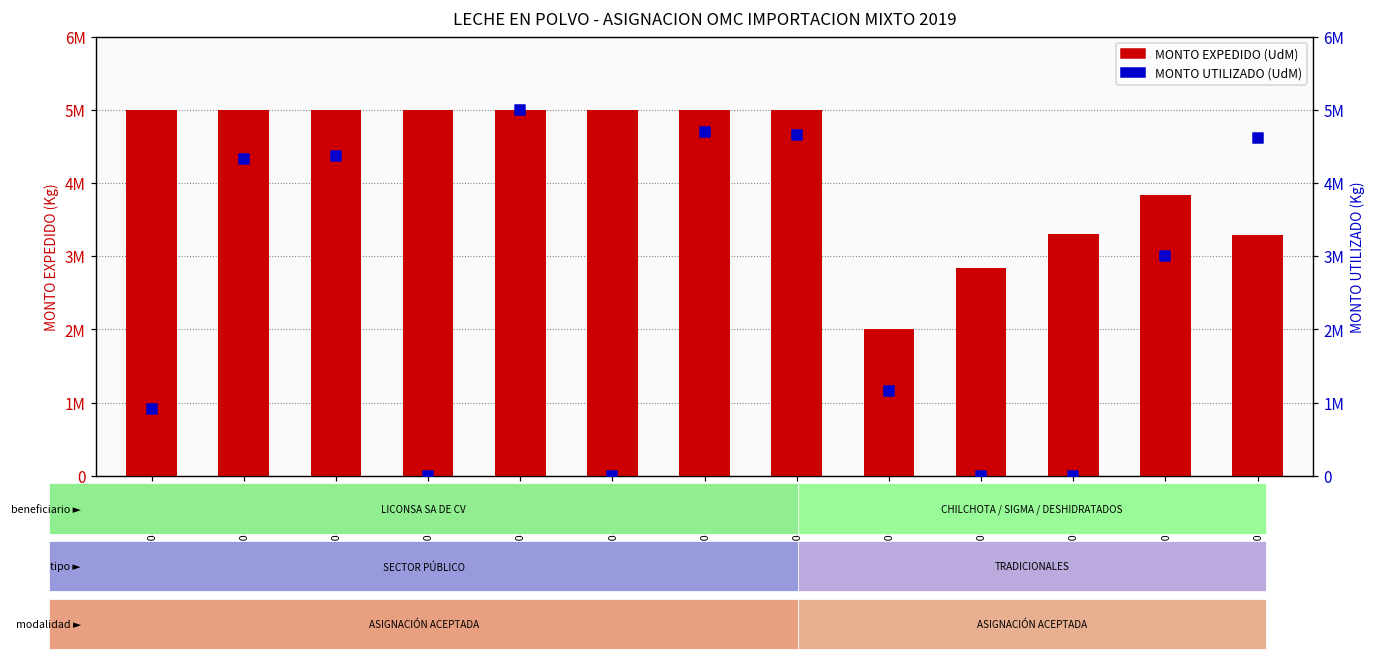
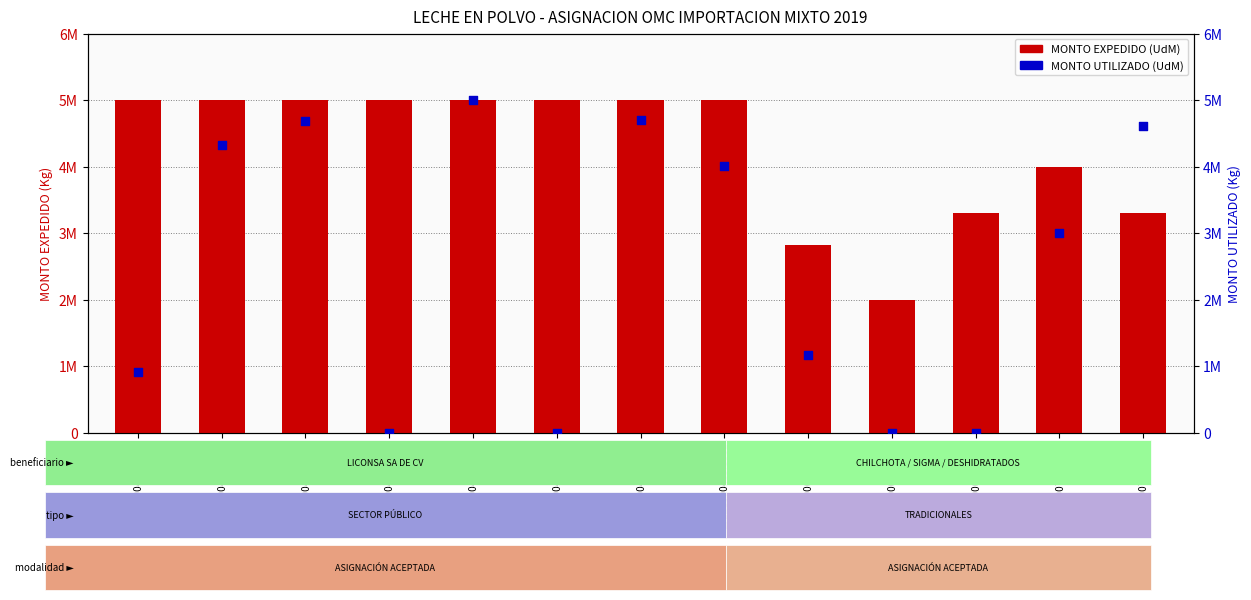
MONTO EXPEDIDO (UdM), 19LEC000689/1017: 2000000 -> 2800000
MONTO EXPEDIDO (UdM), 19LEC000691/1017: 2800000 -> 2000000
MONTO EXPEDIDO (UdM), 19LEC000780/1424: 3800000 -> 4000000
MONTO UTILIZADO (UdM), 19LEC000491/9901: 4400000 -> 4700000
MONTO UTILIZADO (UdM), 19LEC000489/9901: 4700000 -> 4000000
